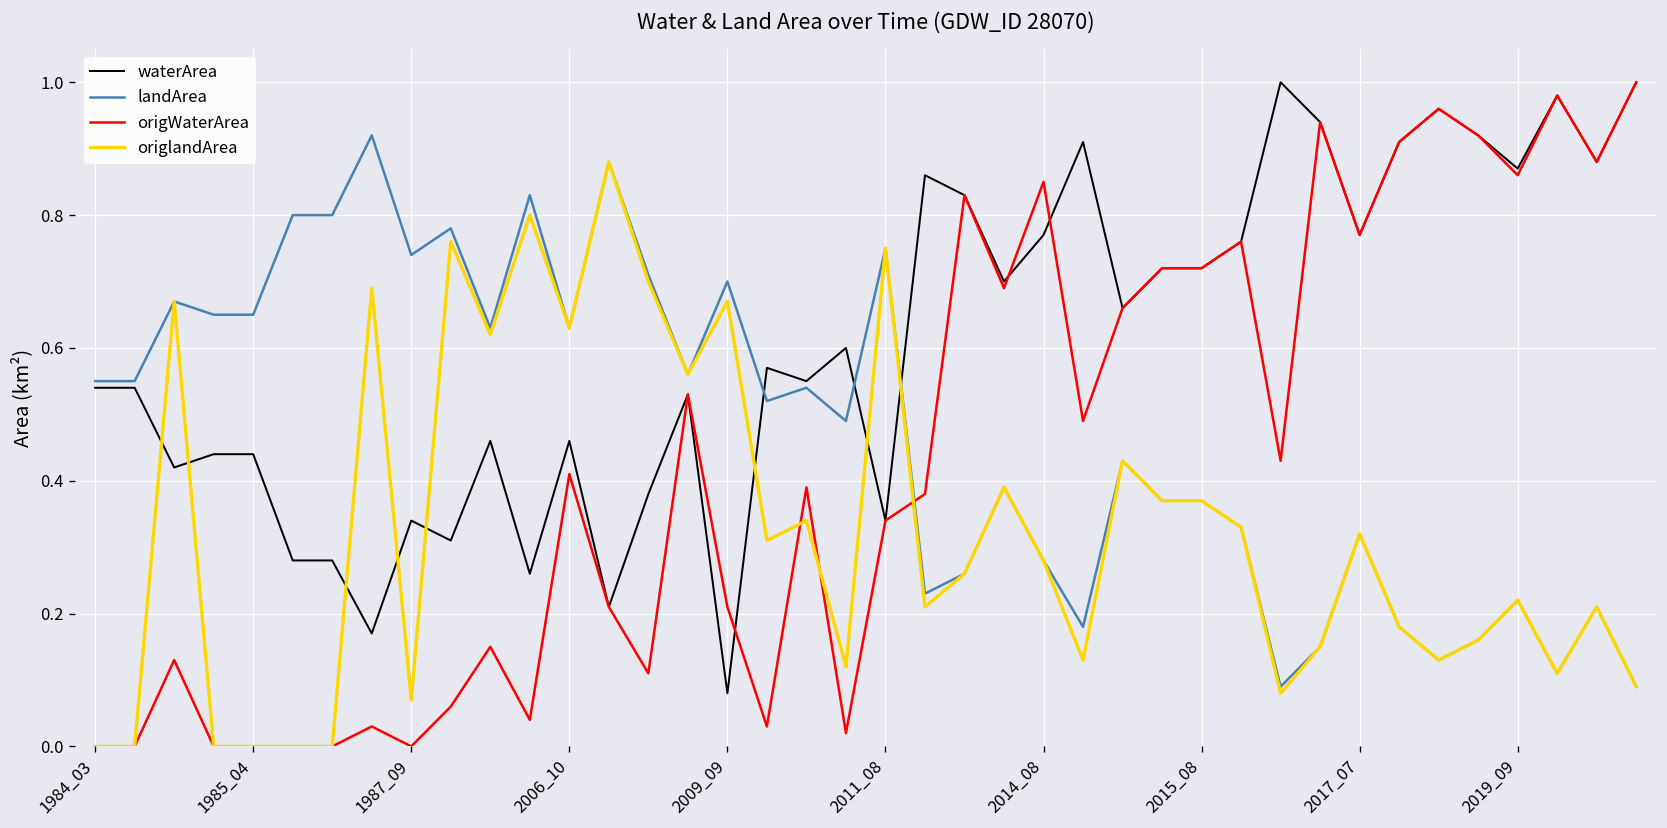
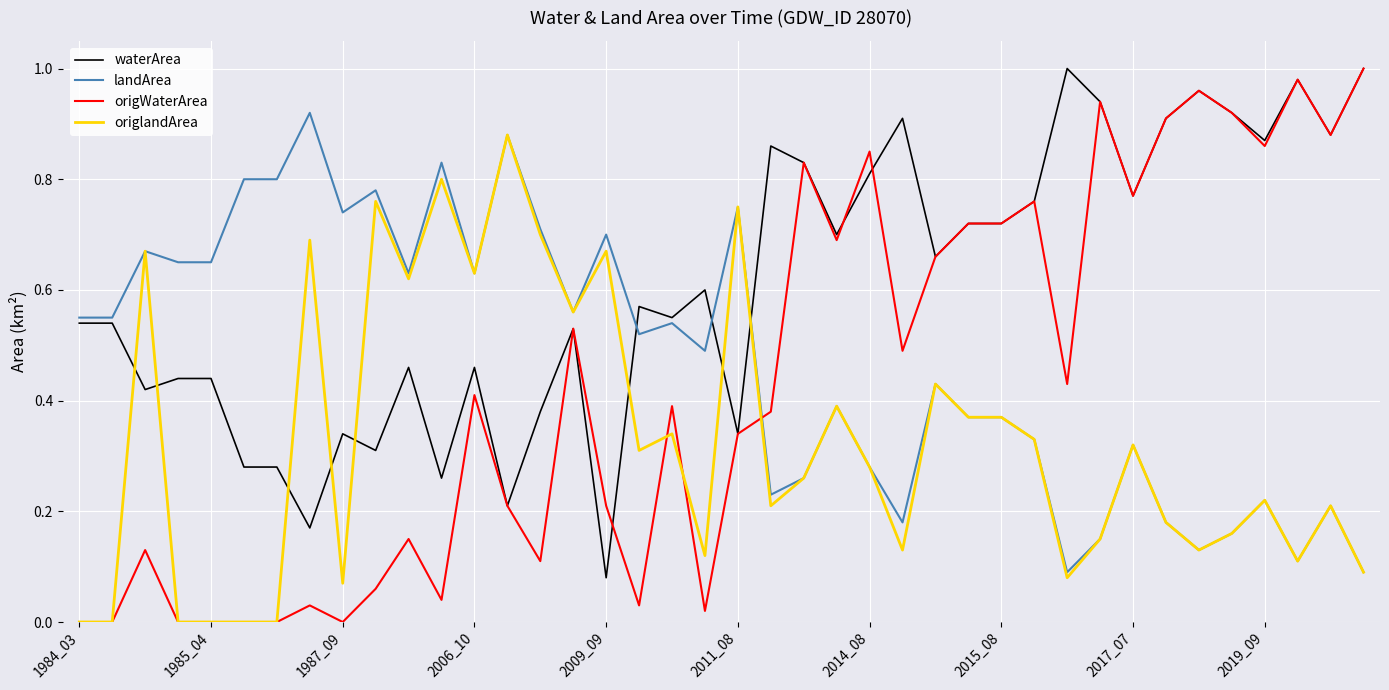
waterArea, 2014_08: 0.77 -> 0.81
